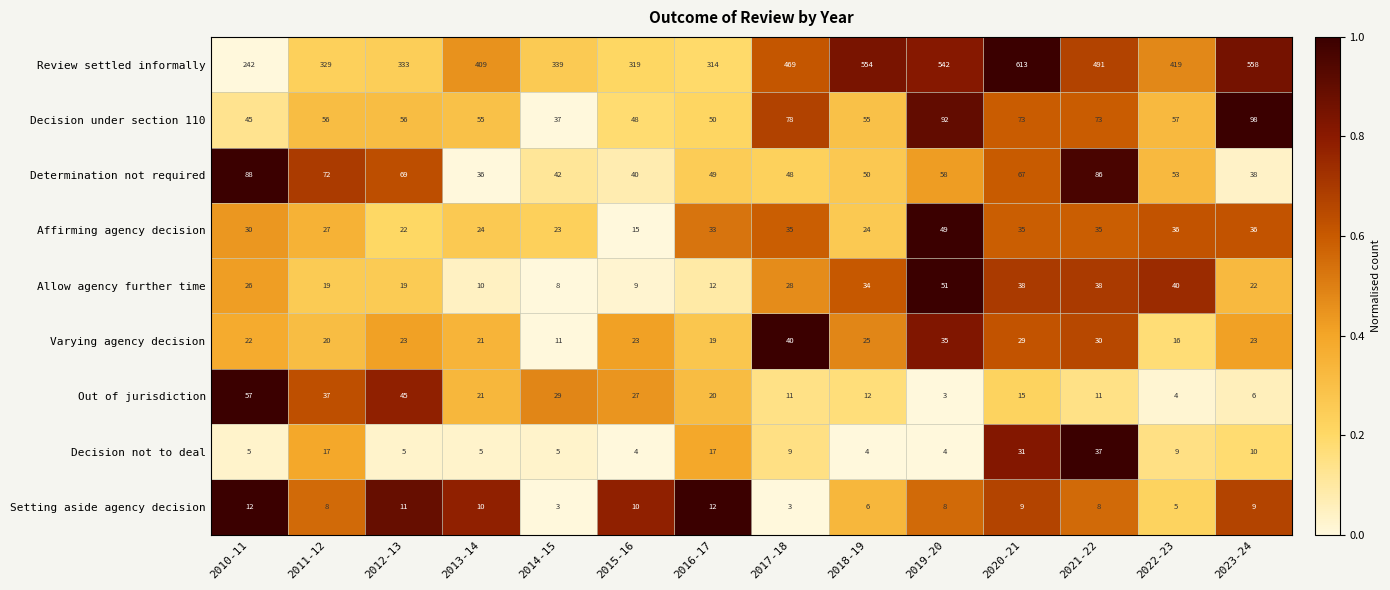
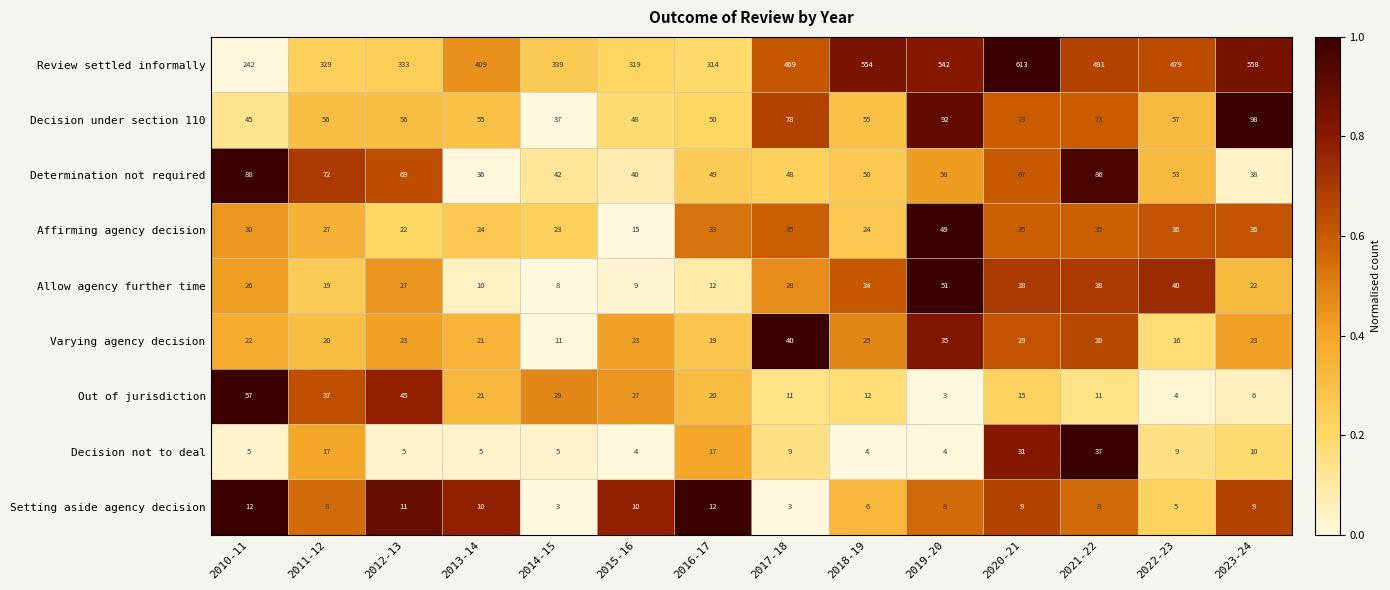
Review settled informally, 2022-23: 419 -> 479
Allow agency further time, 2012-13: 19 -> 27
